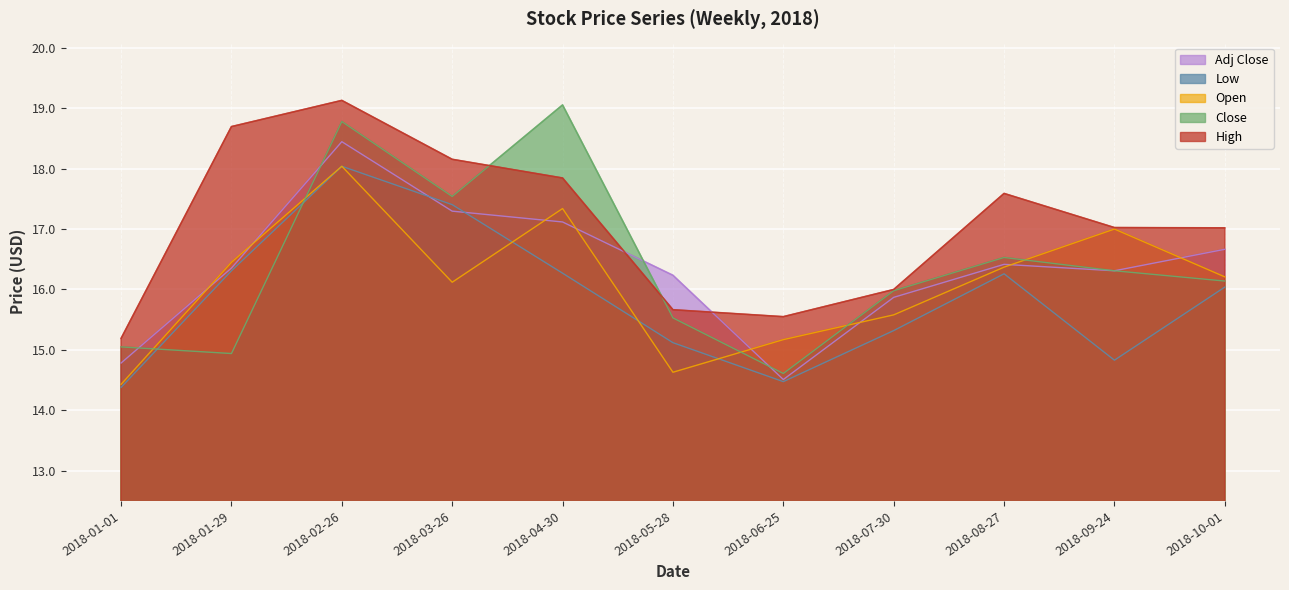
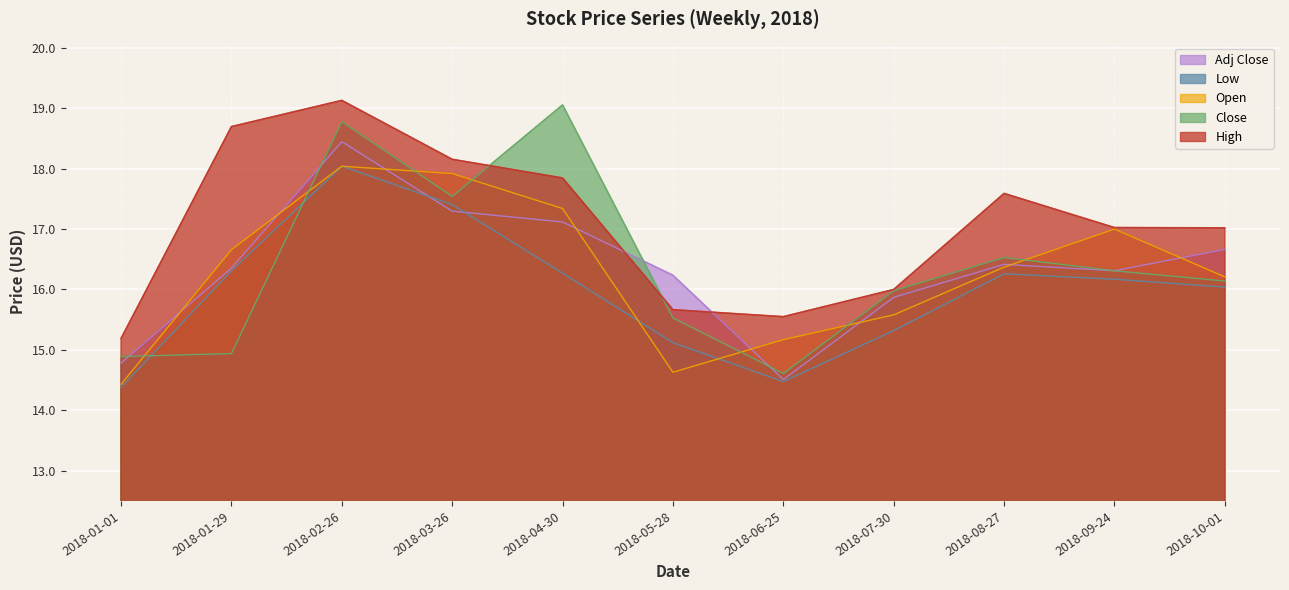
Close, 2018-01-01: 15.1 -> 14.9
Open, 2018-01-29: 16.5 -> 16.7
Open, 2018-03-26: 16.1 -> 17.9
Low, 2018-09-24: 14.8 -> 16.2
